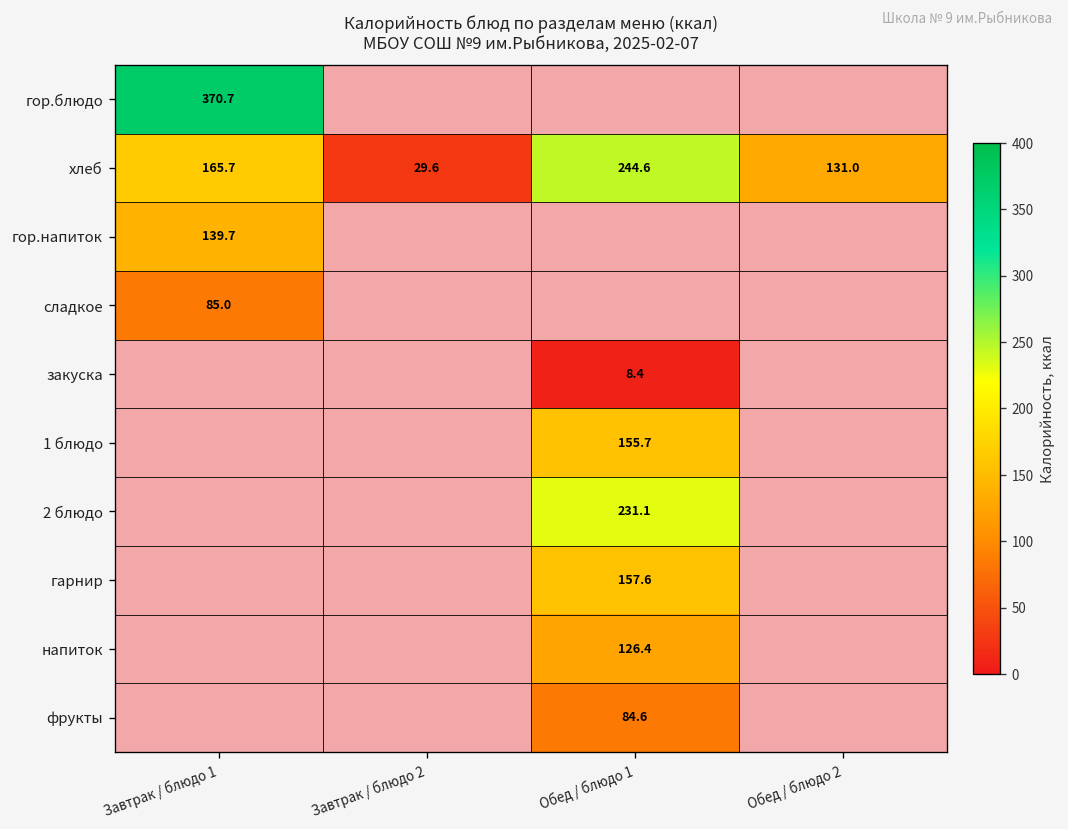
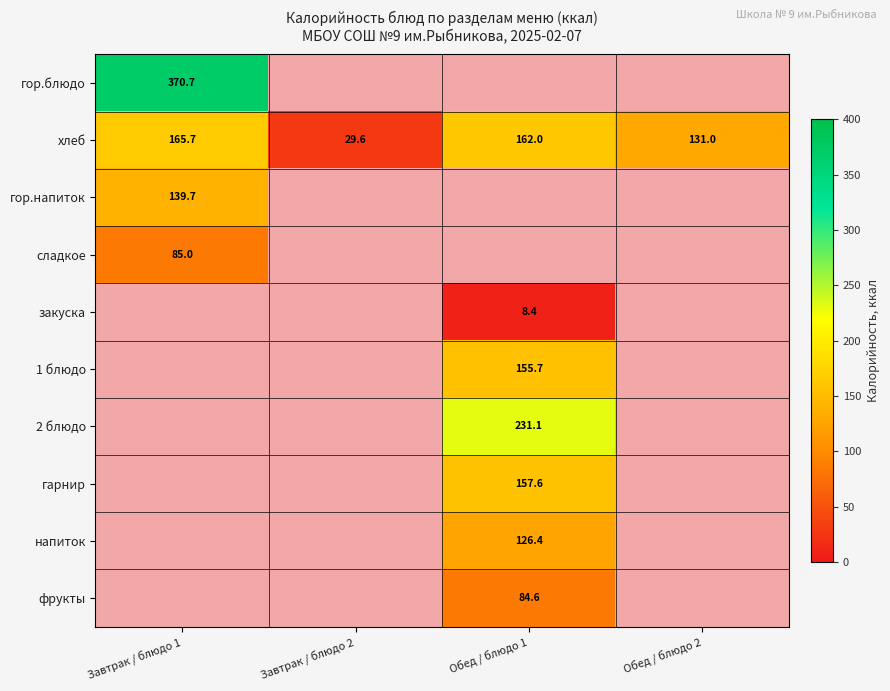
хлеб, Обед / блюдо 1: 244.6 -> 162.0
